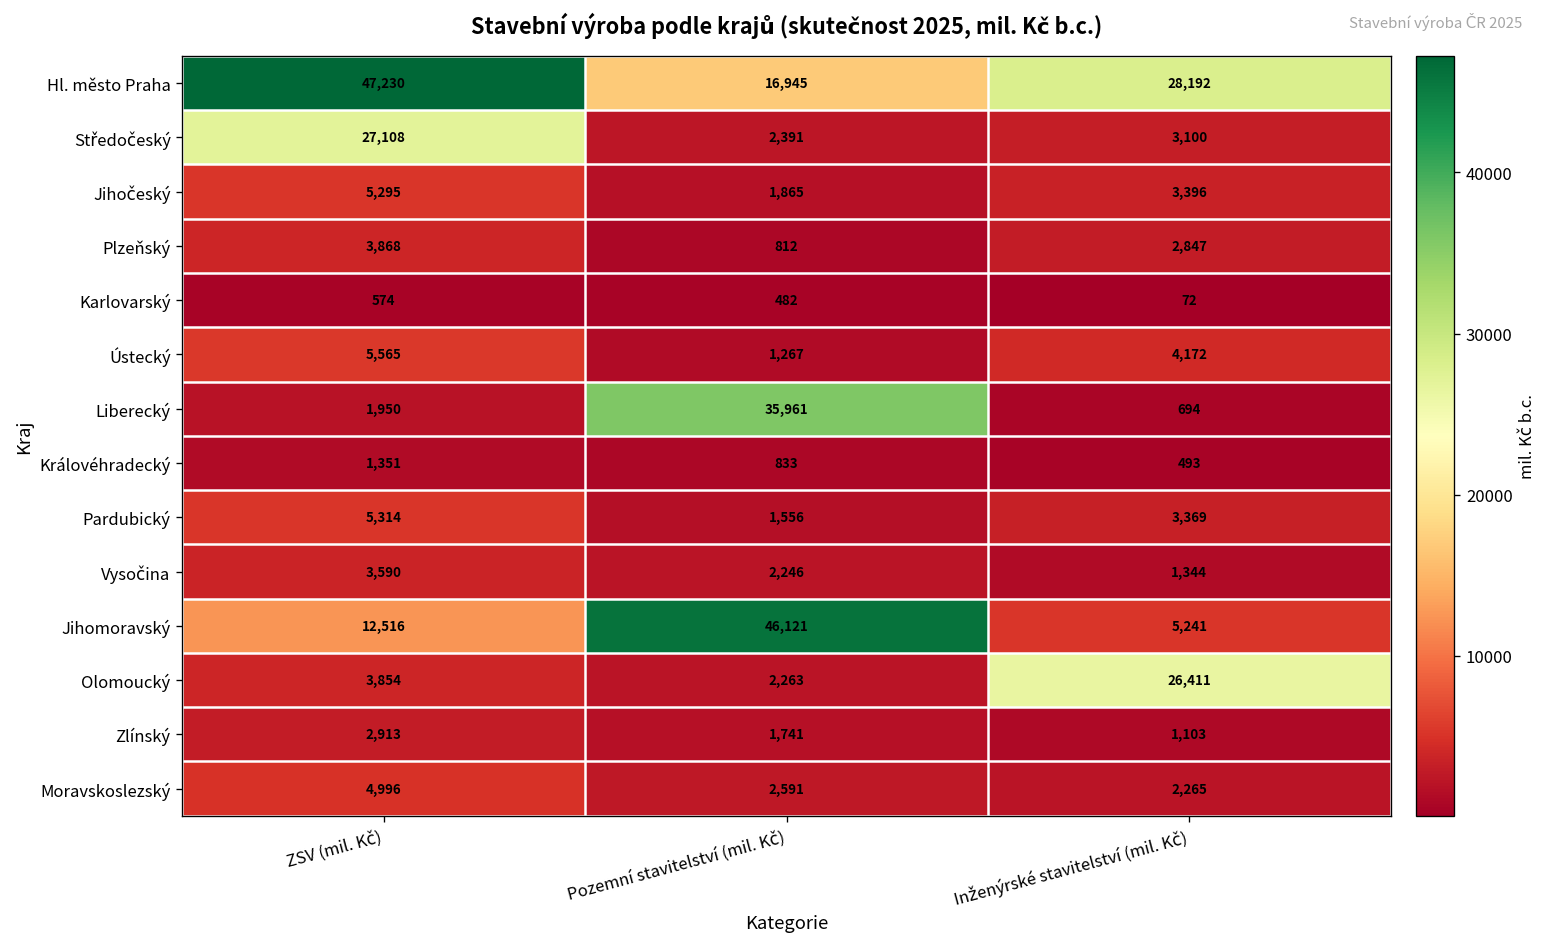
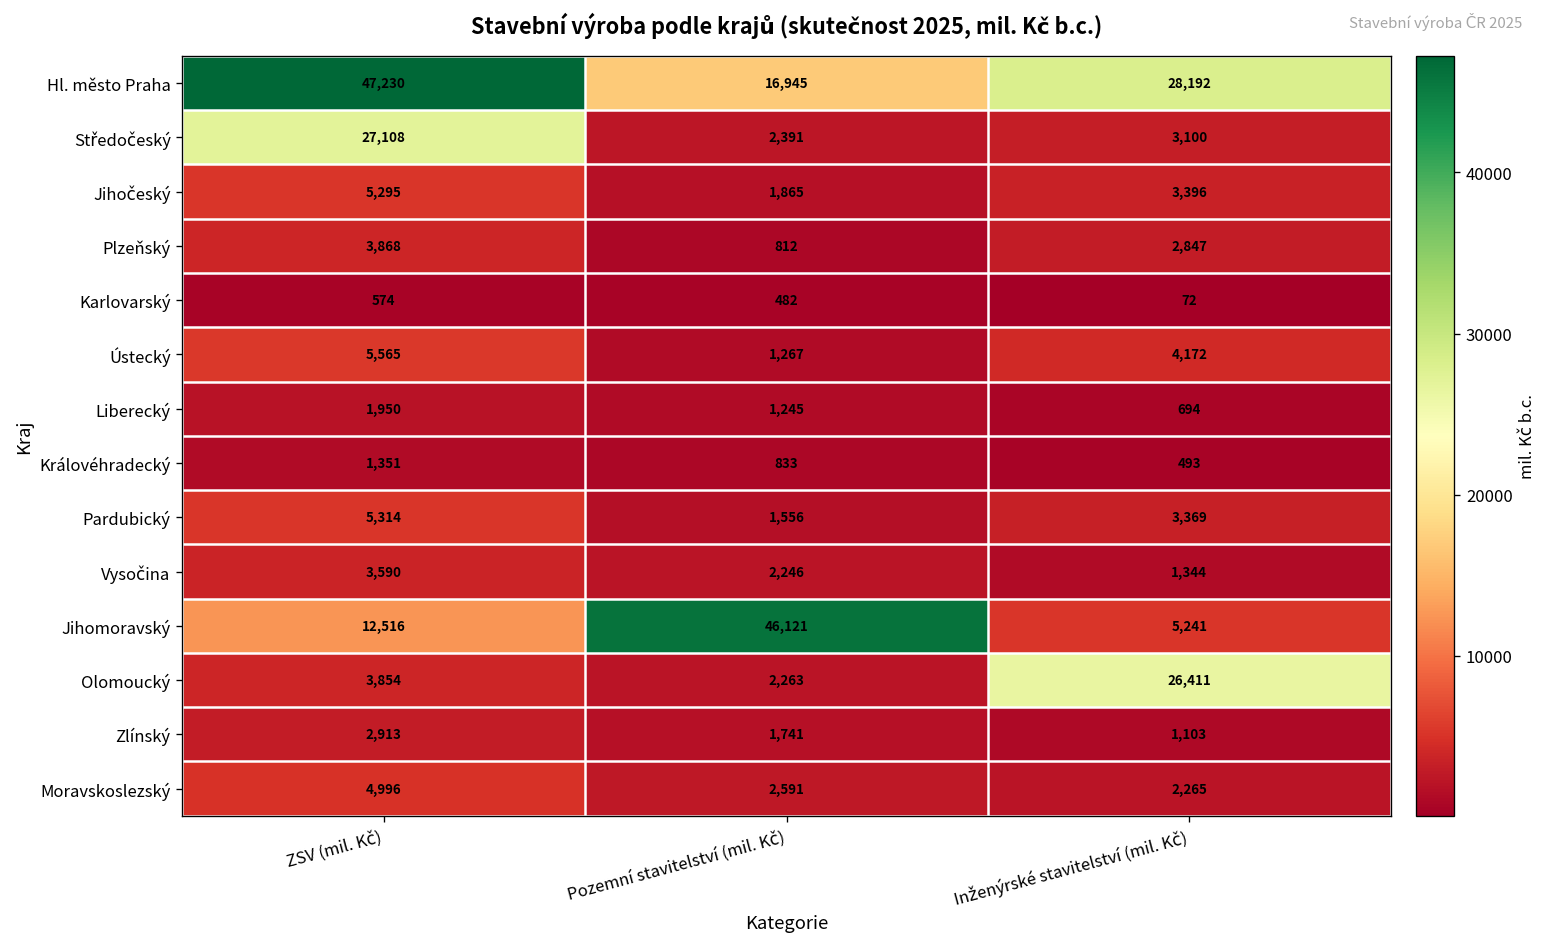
Liberecký, Pozemní stavitelství (mil. Kč): 35,961 -> 1,245
